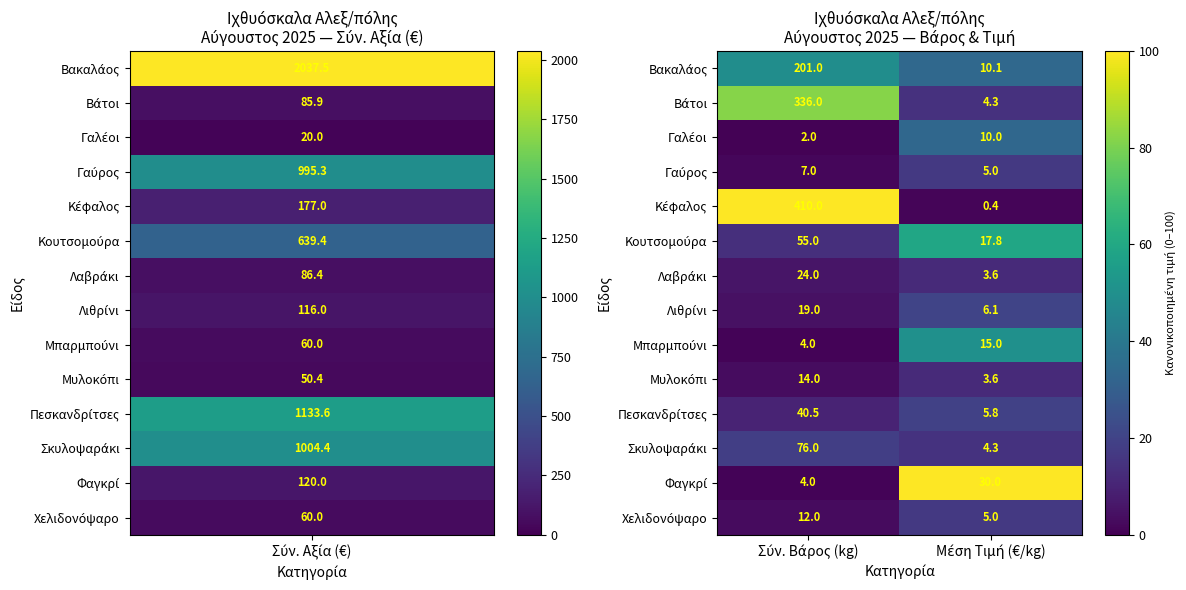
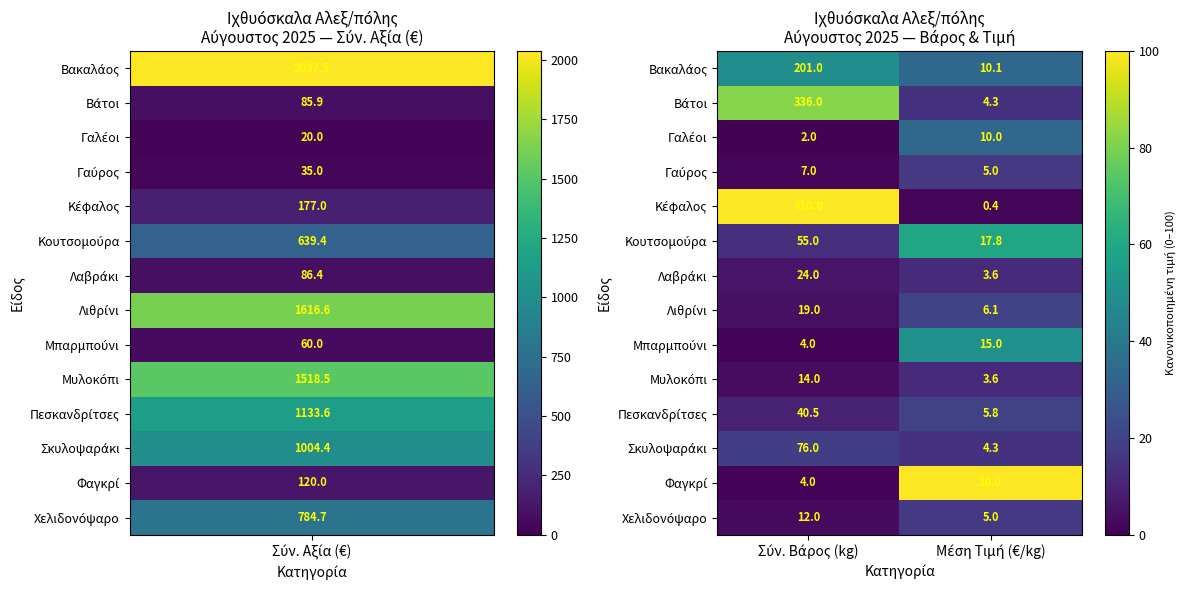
Ιχθυόσκαλα Αλεξ/πόλης Αύγουστος 2025 — Σύν. Αξία (€), Γαύρος, Σύν. Αξία (€): 995.3 -> 35.0
Ιχθυόσκαλα Αλεξ/πόλης Αύγουστος 2025 — Σύν. Αξία (€), Λιθρίνι, Σύν. Αξία (€): 116.0 -> 1616.6
Ιχθυόσκαλα Αλεξ/πόλης Αύγουστος 2025 — Σύν. Αξία (€), Μυλοκόπι, Σύν. Αξία (€): 50.4 -> 1518.5
Ιχθυόσκαλα Αλεξ/πόλης Αύγουστος 2025 — Σύν. Αξία (€), Χελιδονόψαρο, Σύν. Αξία (€): 60.0 -> 784.7
